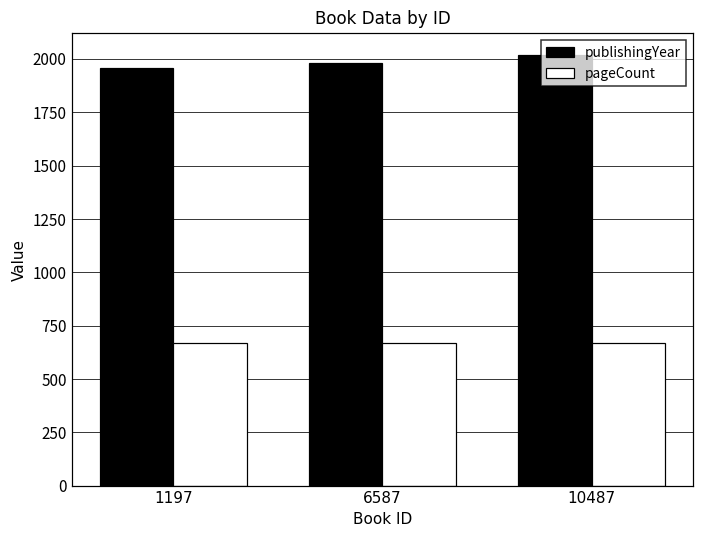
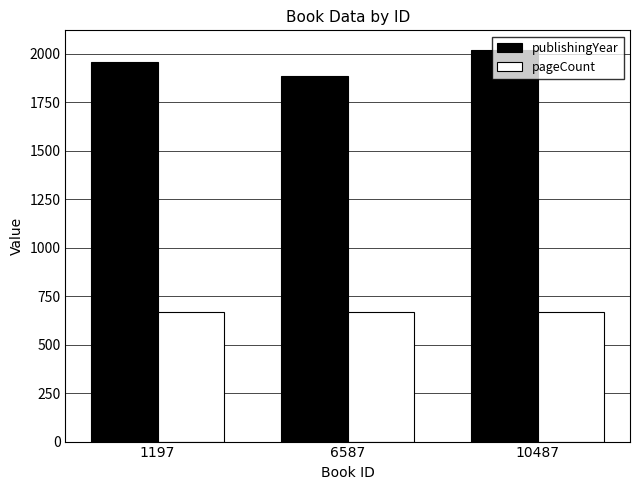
publishingYear, 6587: 1980 -> 1880
